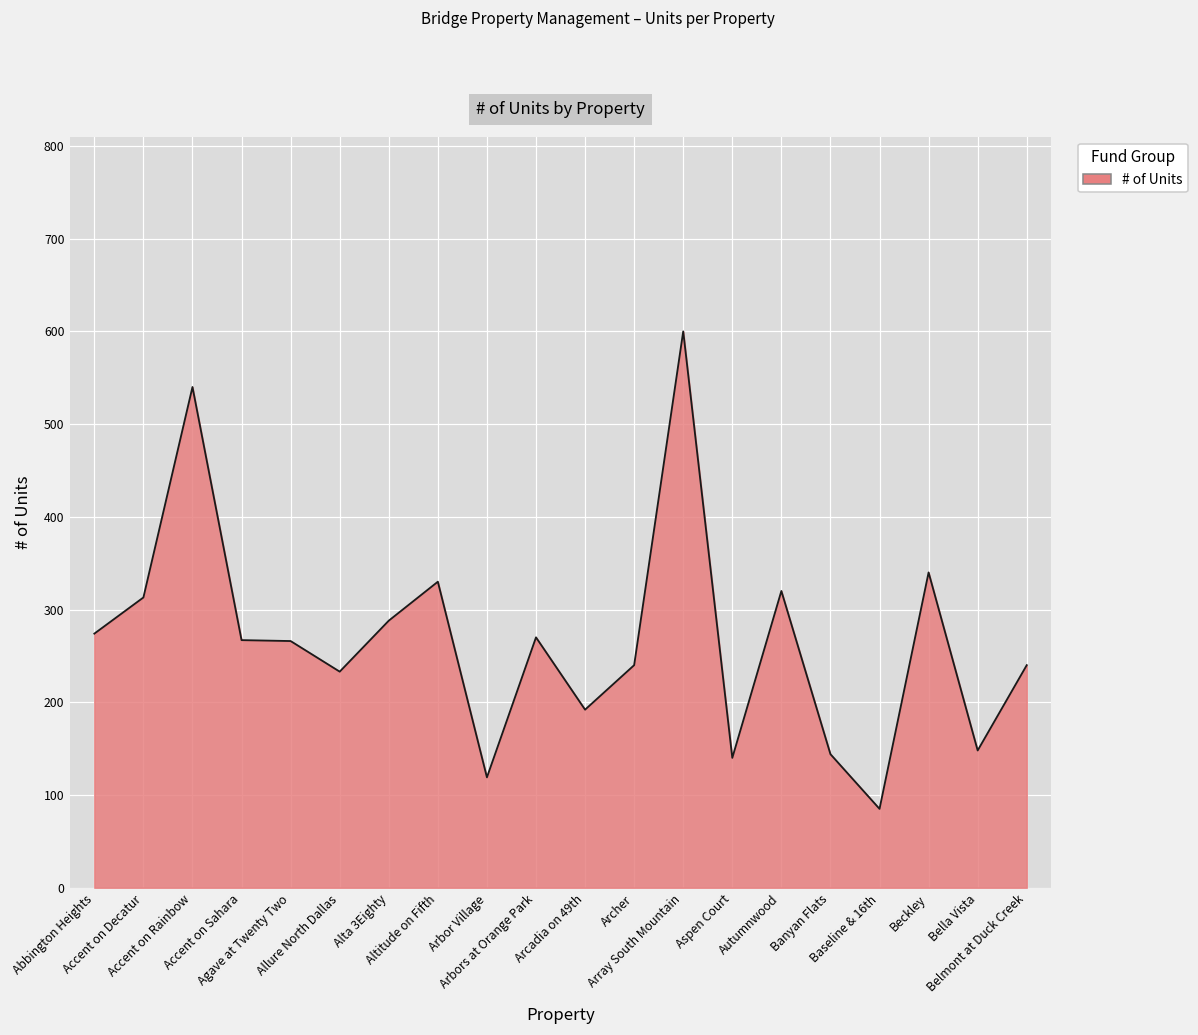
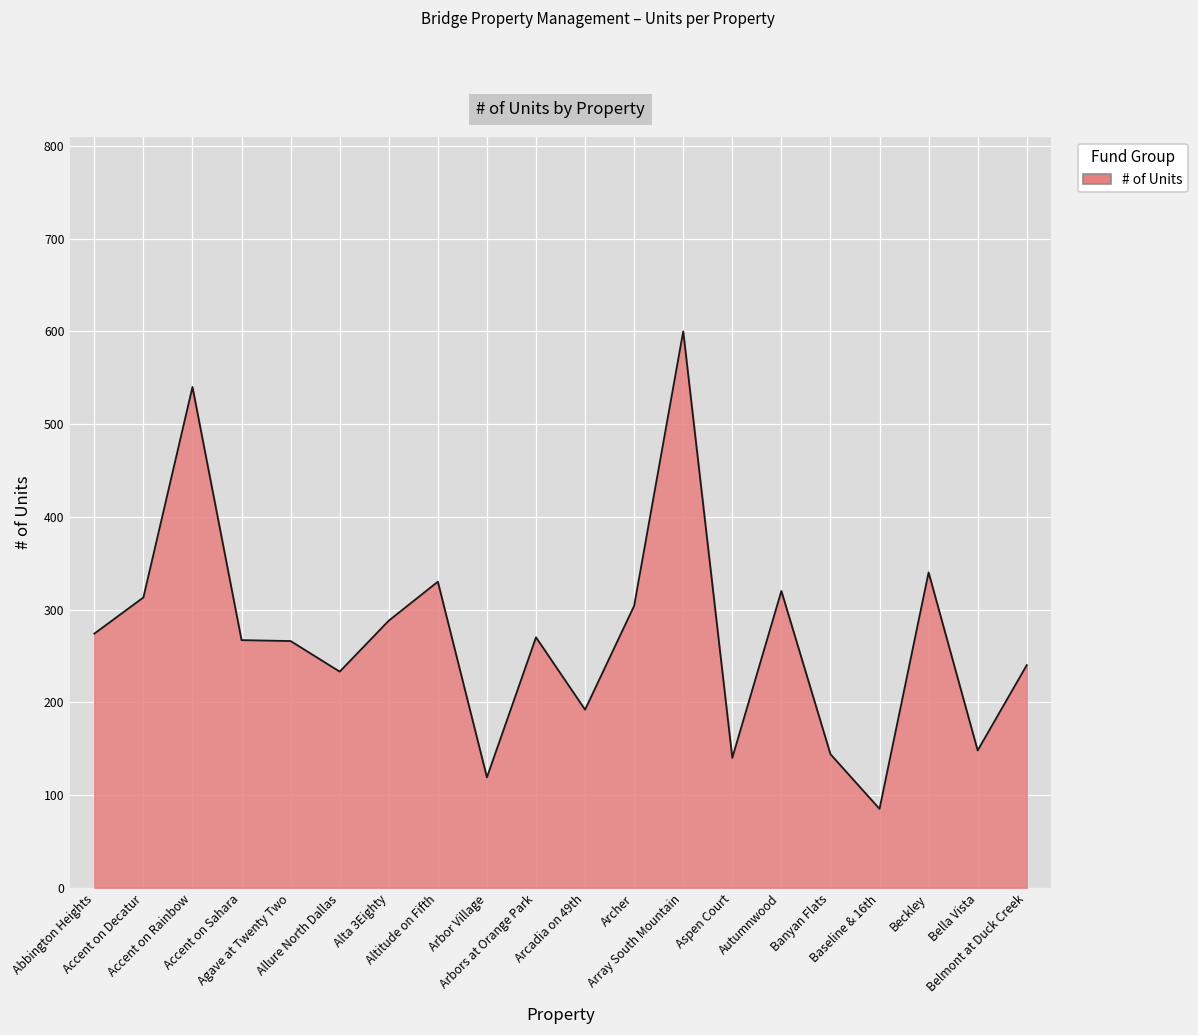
Archer: 240 -> 300
